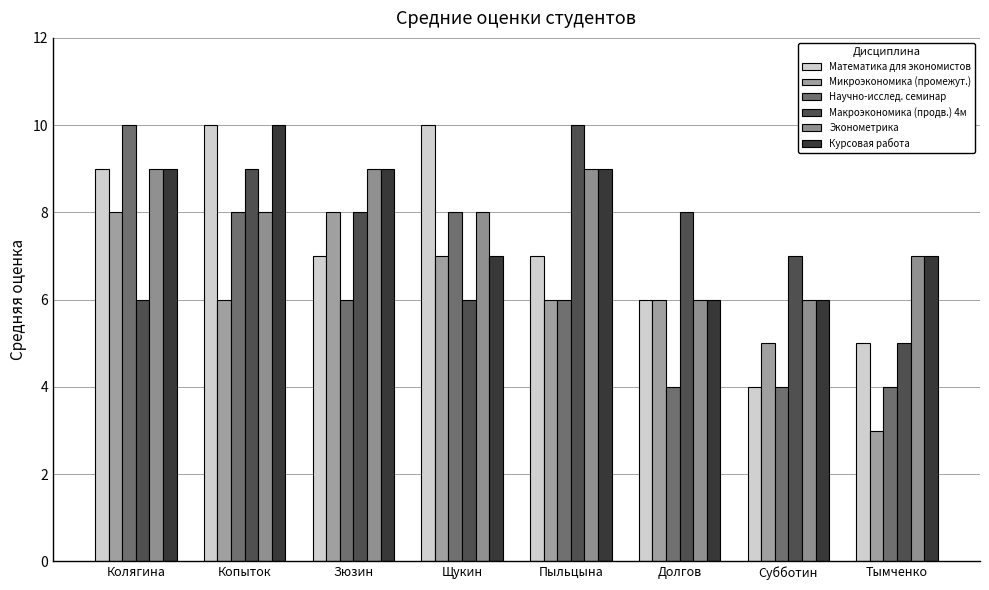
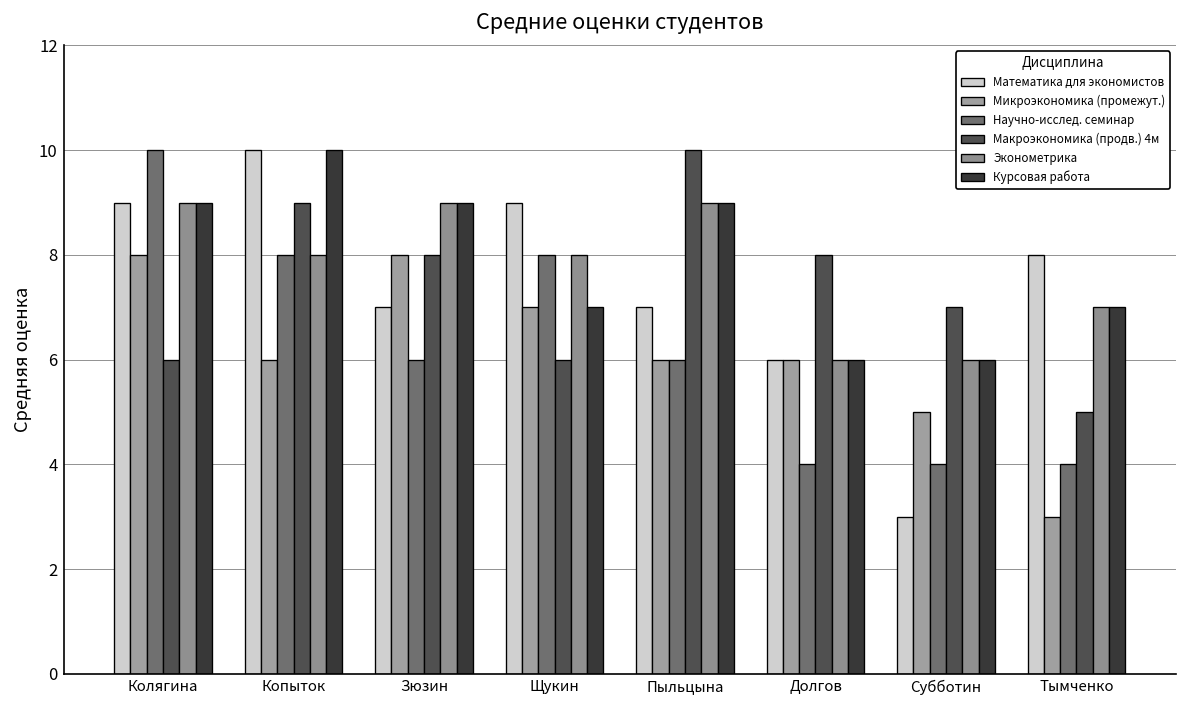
Математика для экономистов, Щукин: 10 -> 9
Математика для экономистов, Субботин: 4 -> 3
Математика для экономистов, Тымченко: 5 -> 8
